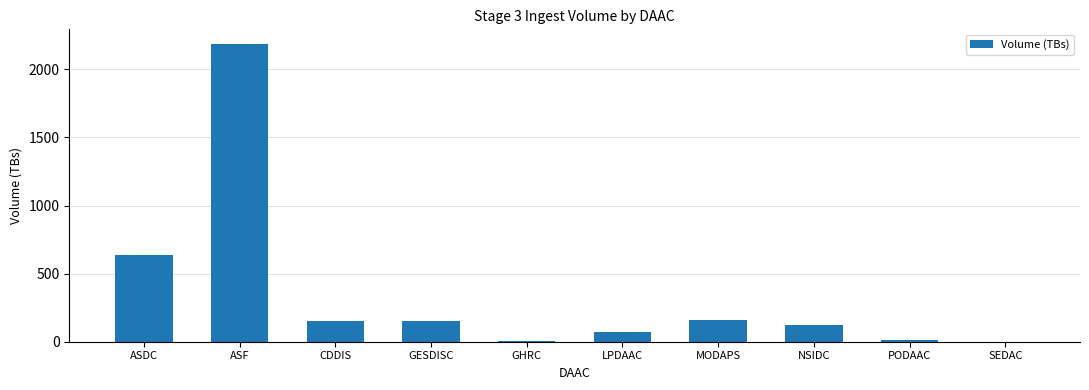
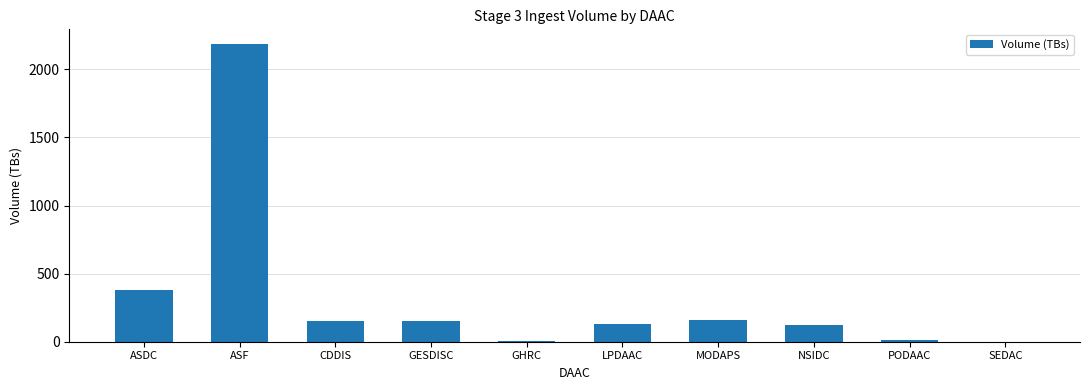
ASDC: 640 -> 380
LPDAAC: 70 -> 130
